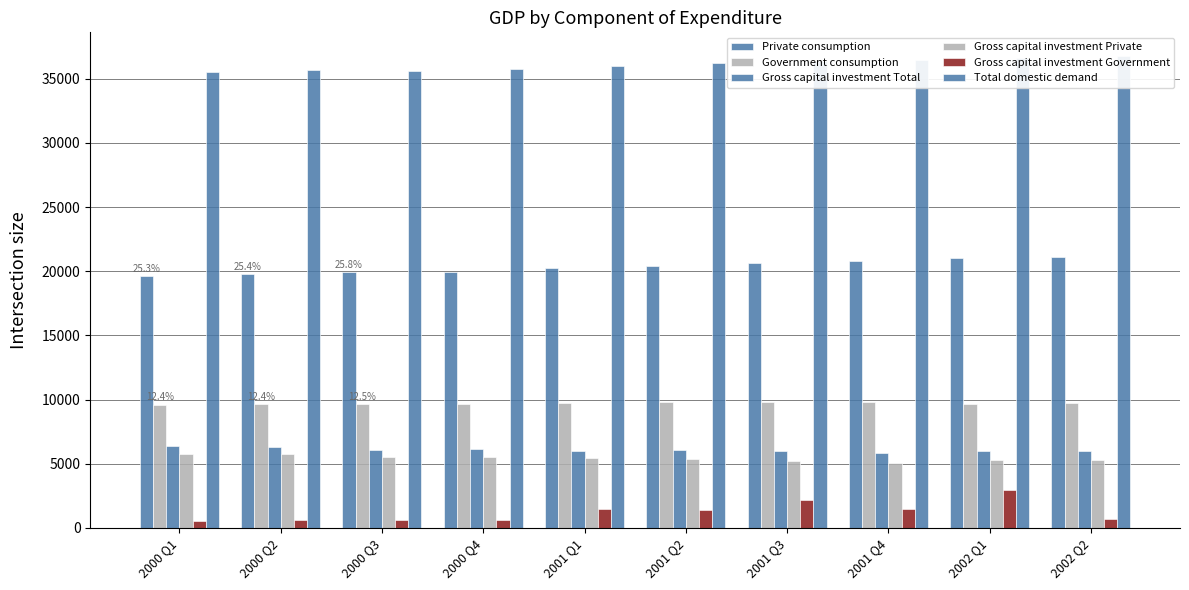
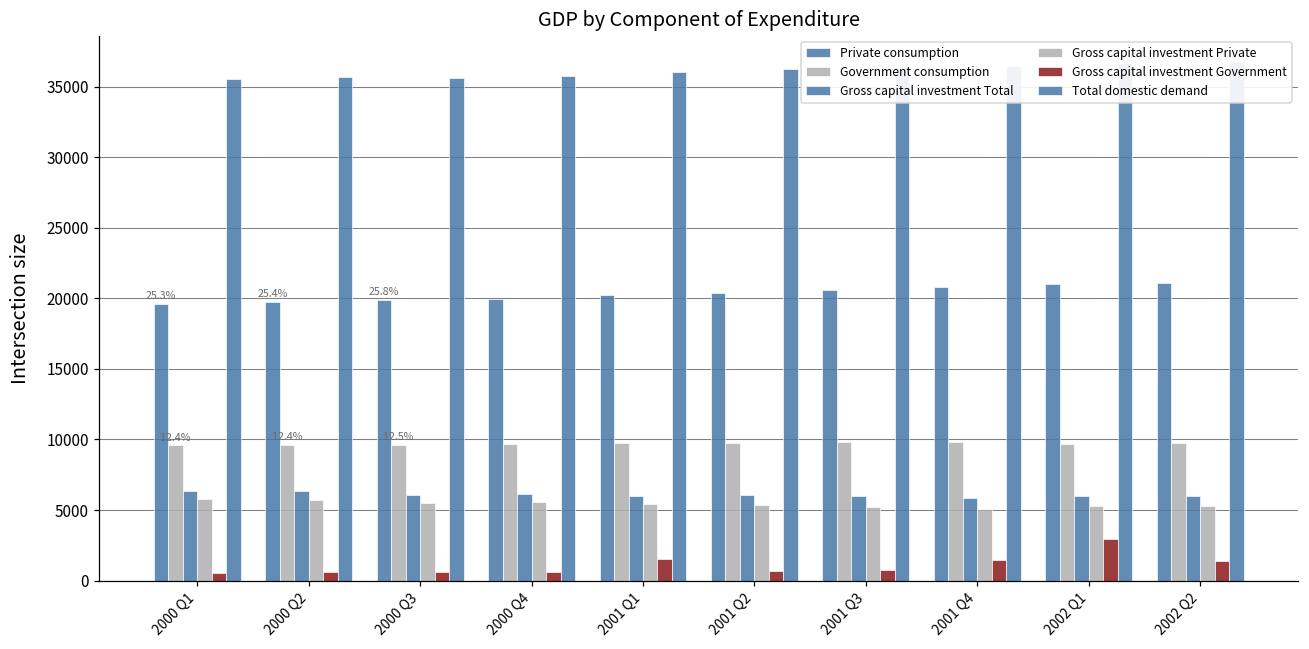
Gross capital investment Government, 2001 Q2: 1400 -> 700
Gross capital investment Government, 2001 Q3: 2200 -> 700
Gross capital investment Government, 2002 Q2: 700 -> 1400
